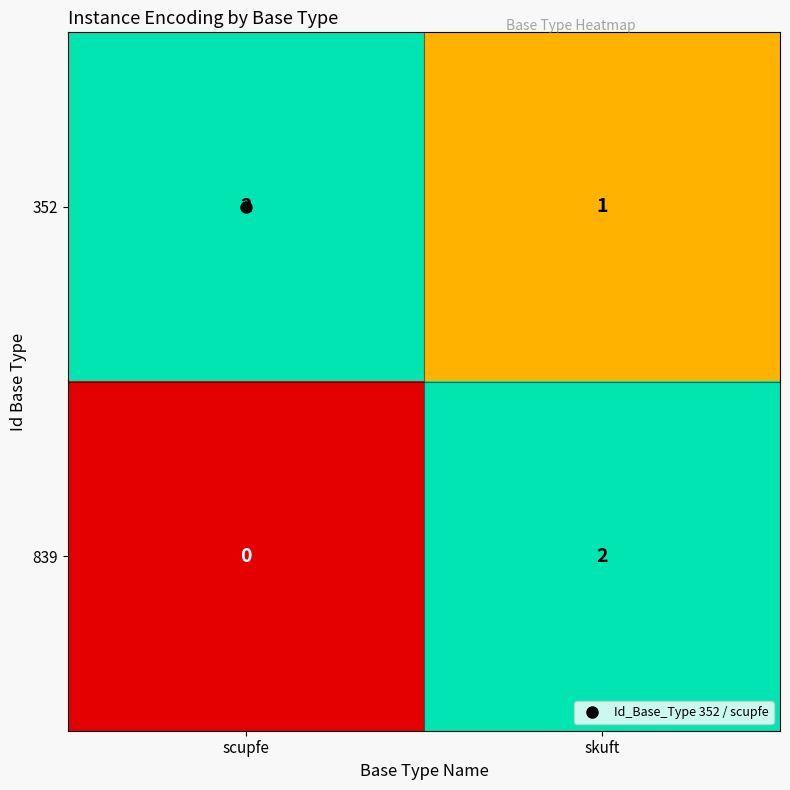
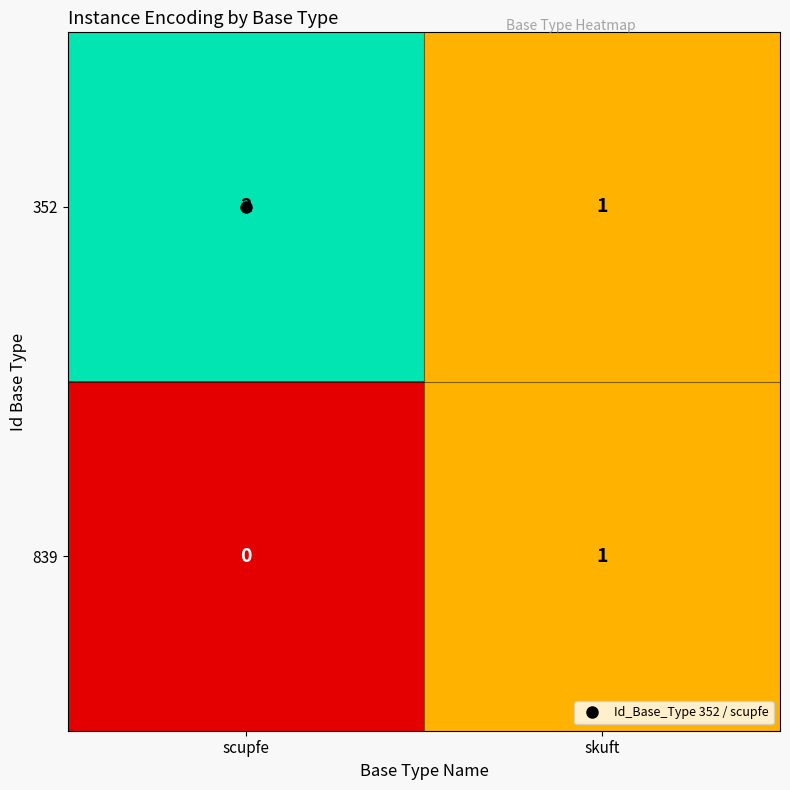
839, skuft: 2 -> 1
